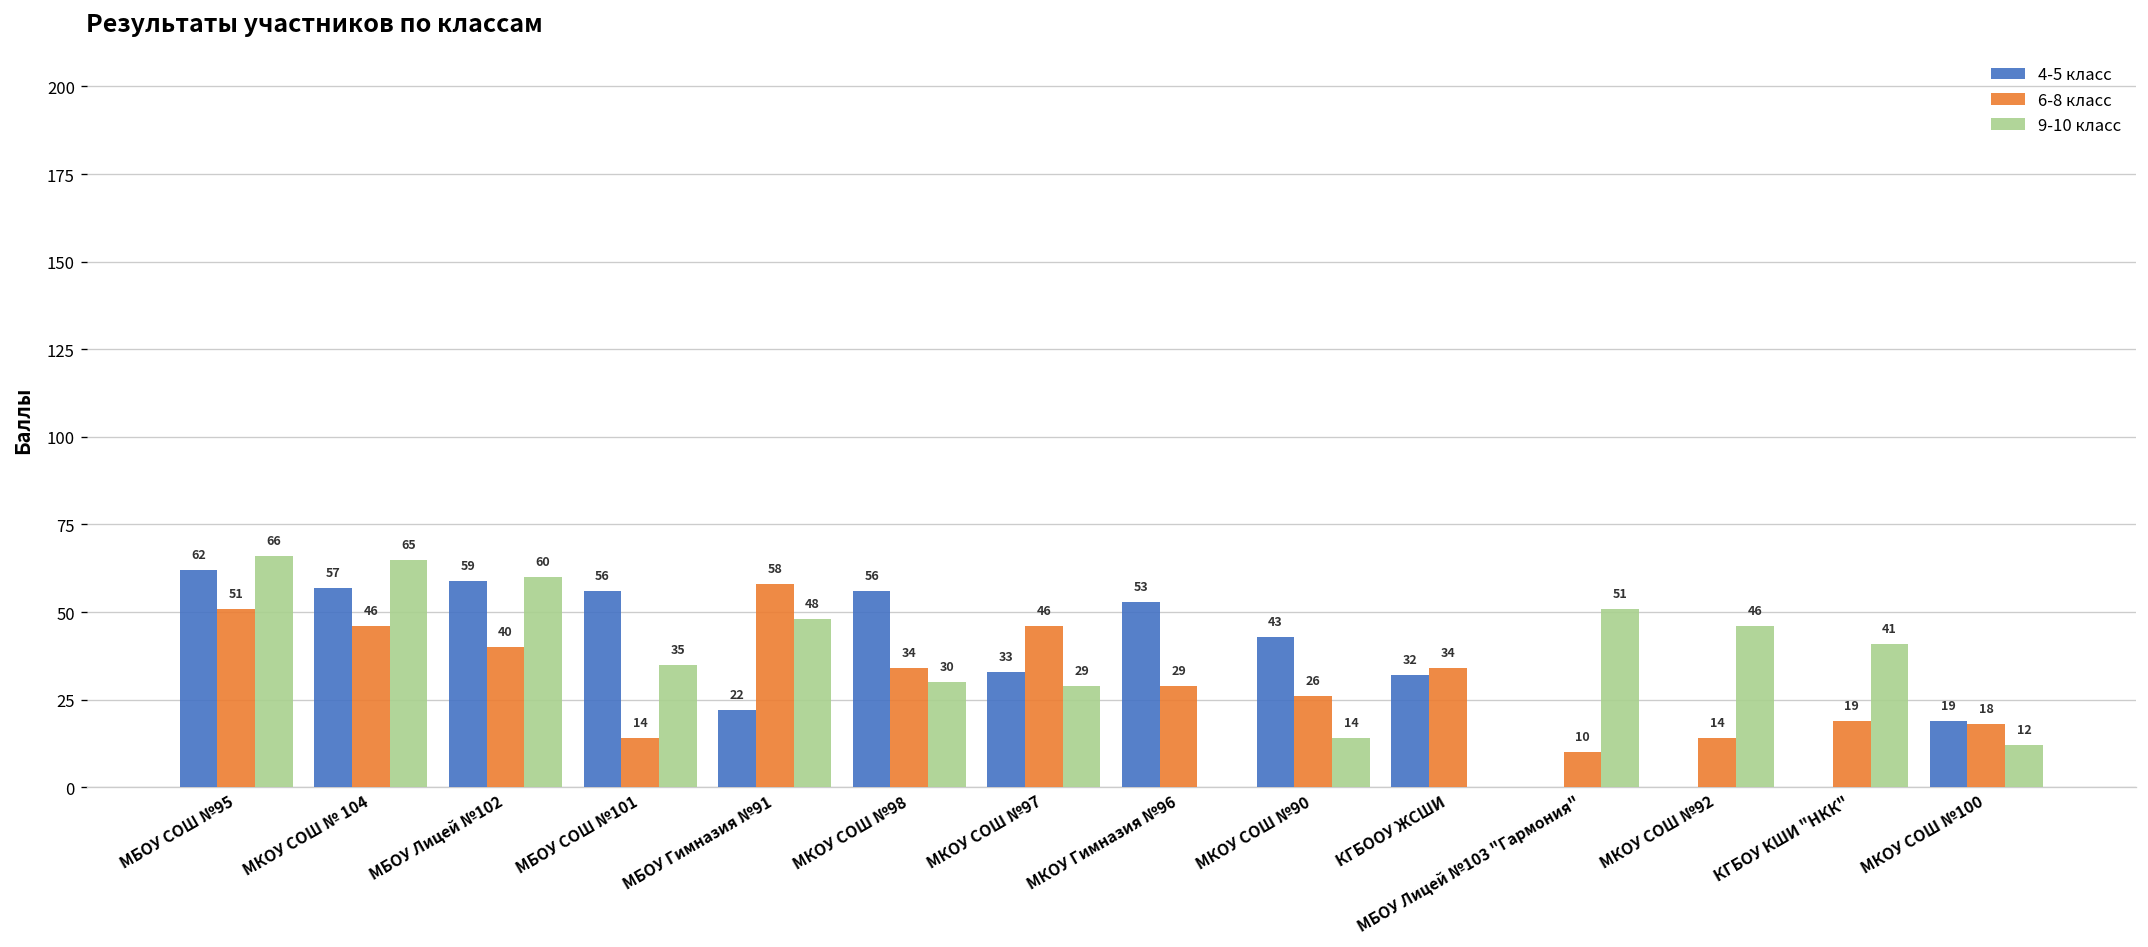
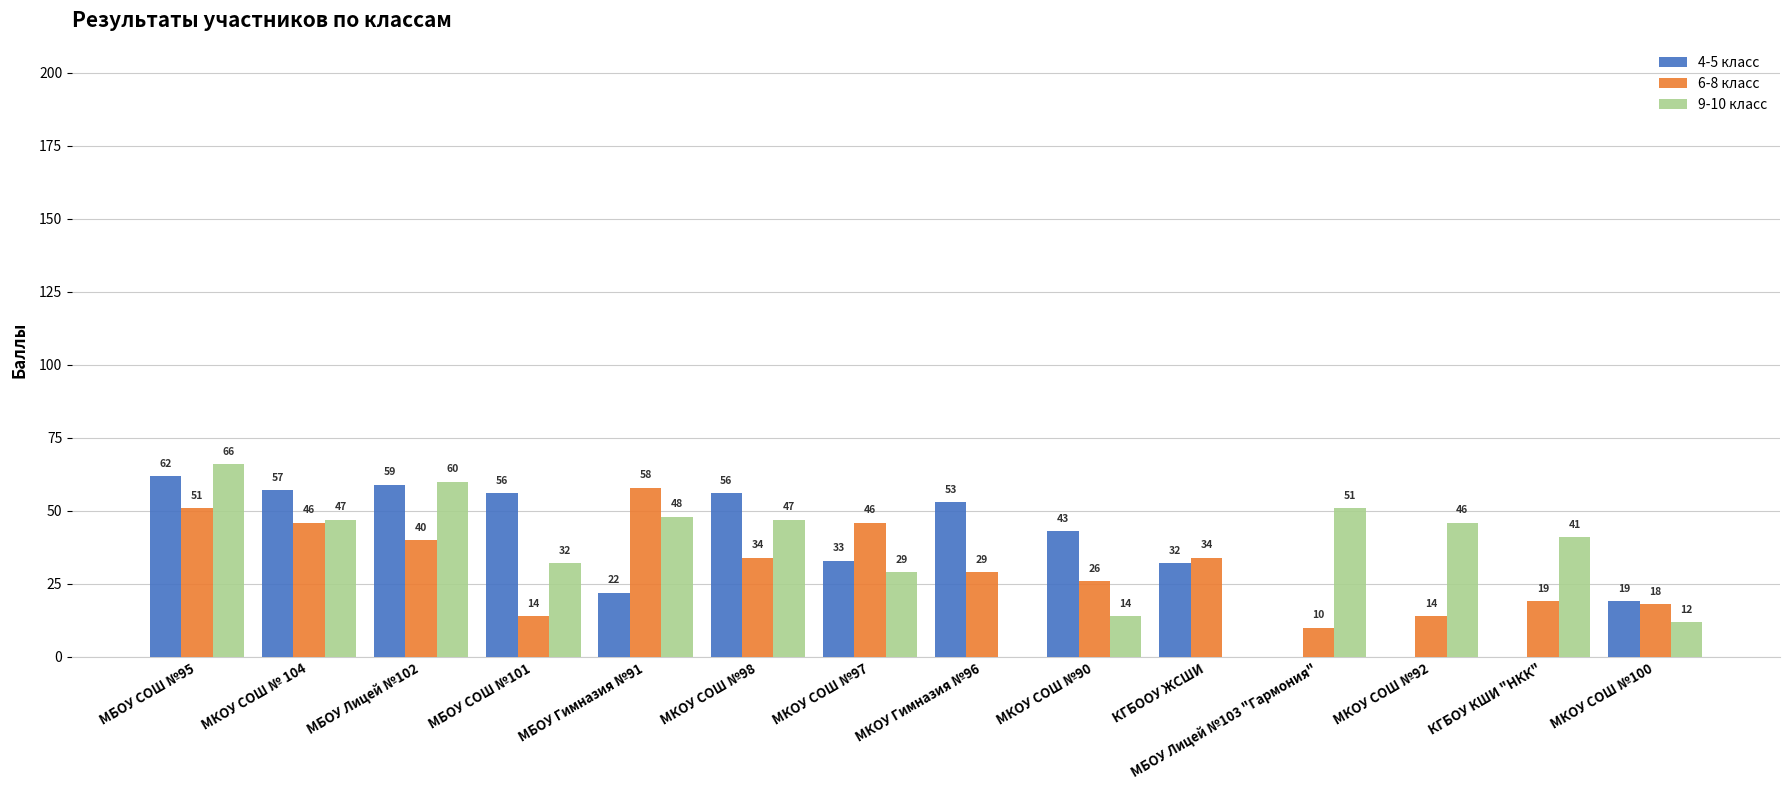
9-10 класс, МКОУ СОШ № 104: 65 -> 47
9-10 класс, МБОУ СОШ №101: 35 -> 32
9-10 класс, МКОУ СОШ №98: 30 -> 47
